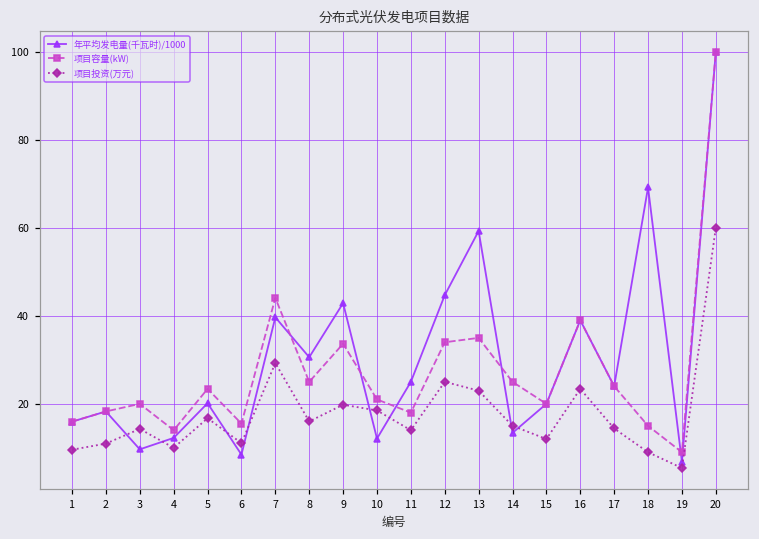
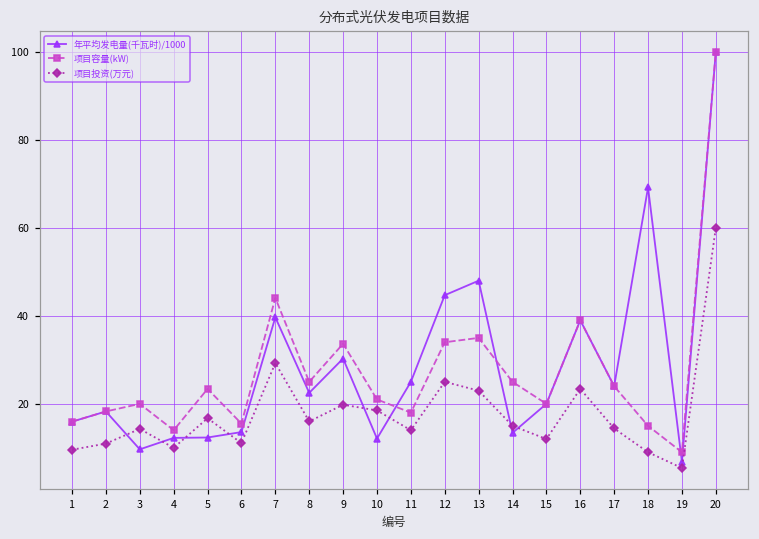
年平均发电量(千瓦时)/1000, 5: 20 -> 12
年平均发电量(千瓦时)/1000, 6: 8 -> 14
年平均发电量(千瓦时)/1000, 8: 31 -> 23
年平均发电量(千瓦时)/1000, 9: 43 -> 30
年平均发电量(千瓦时)/1000, 13: 59 -> 48
